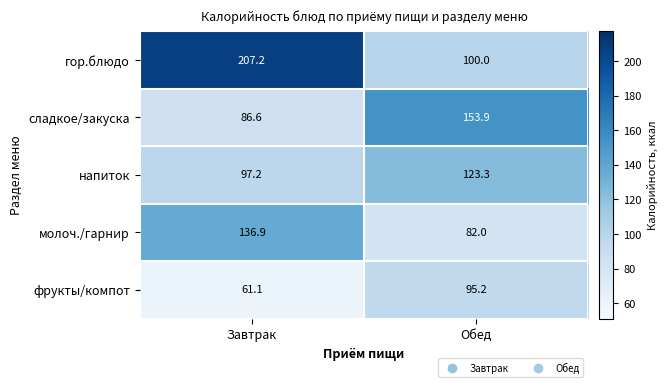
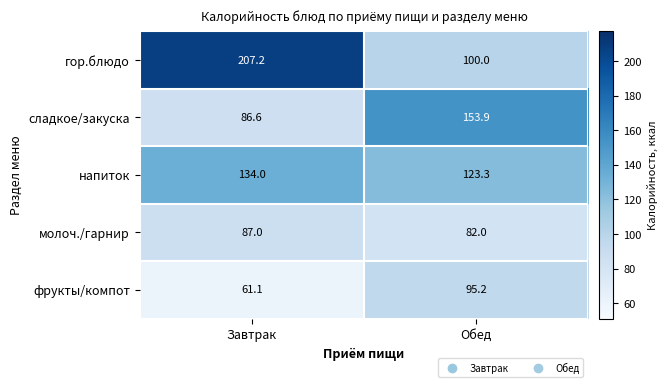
напиток, Завтрак: 97.2 -> 134.0
молоч./гарнир, Завтрак: 136.9 -> 87.0
